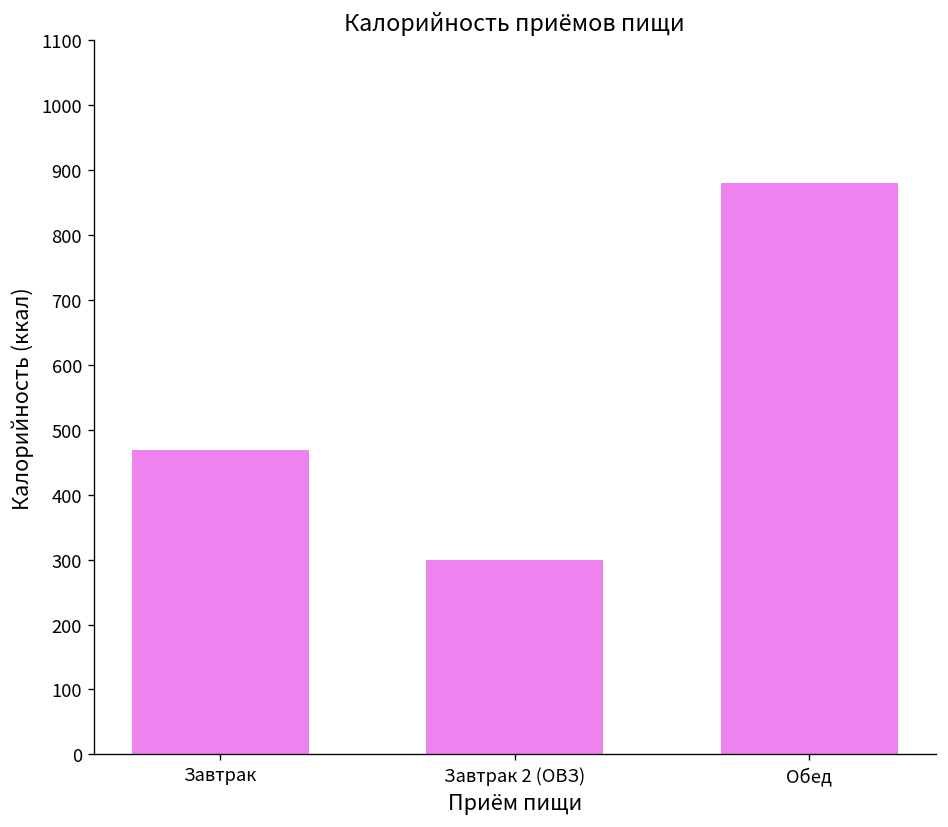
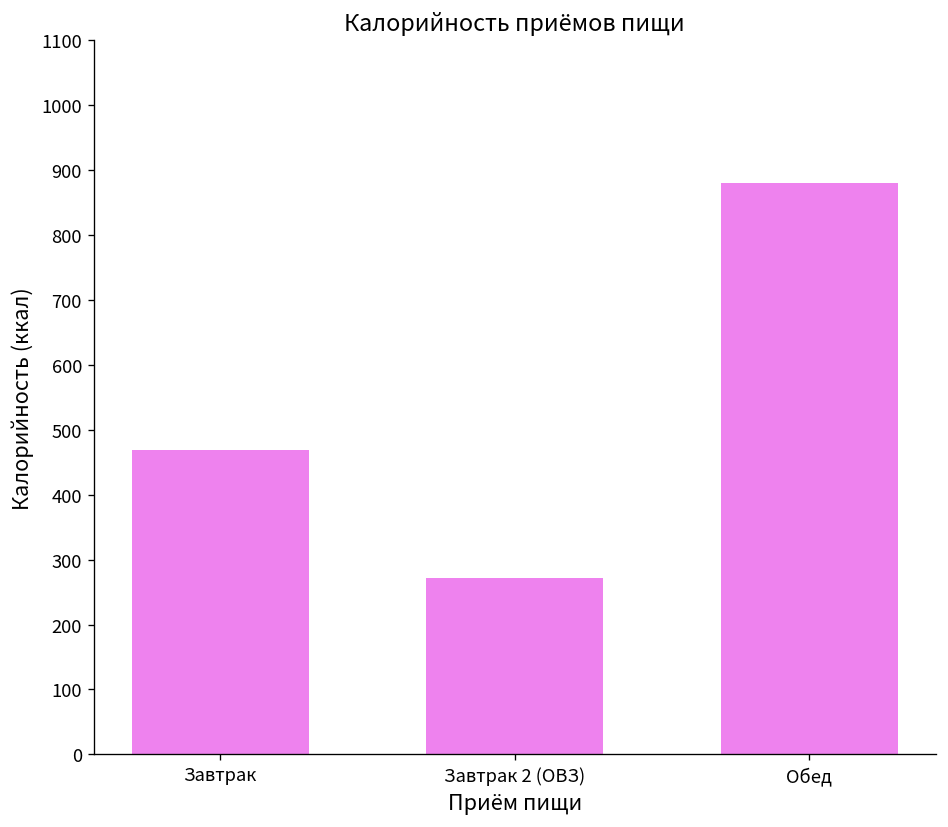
Завтрак 2 (ОВЗ): 300 -> 270
